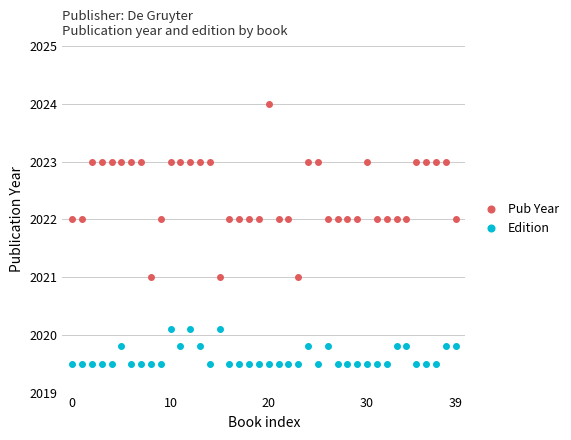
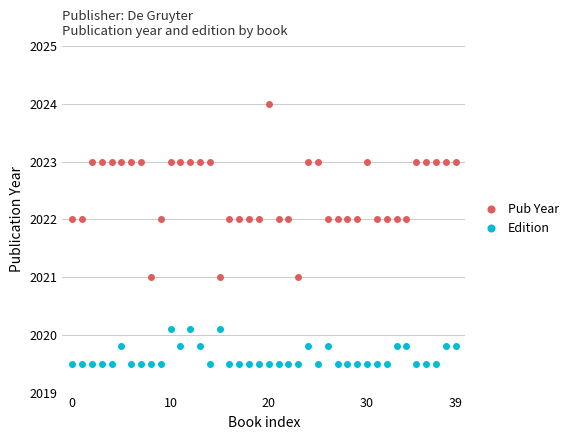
Pub Year, 39: 2022 -> 2023
